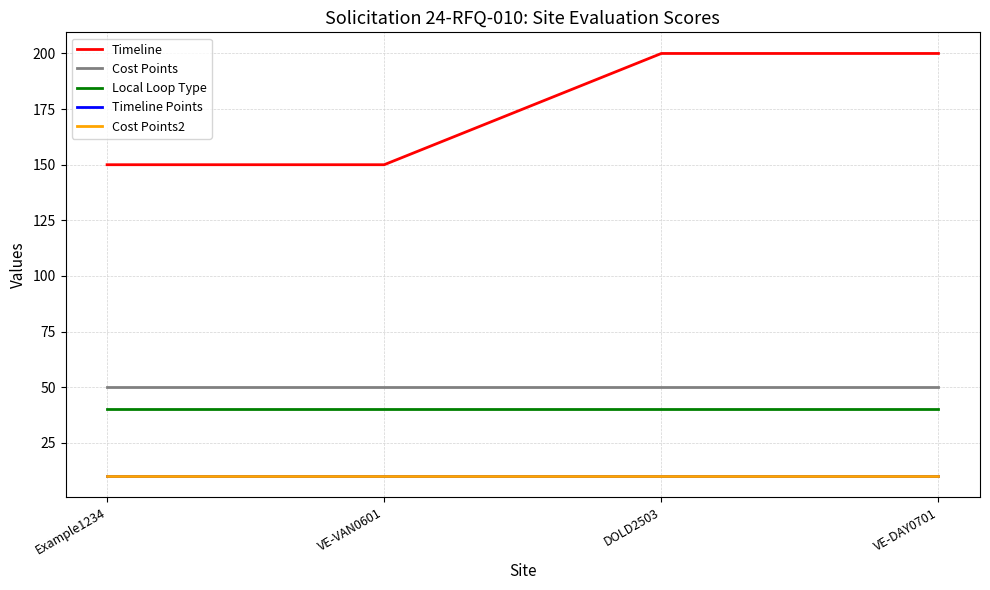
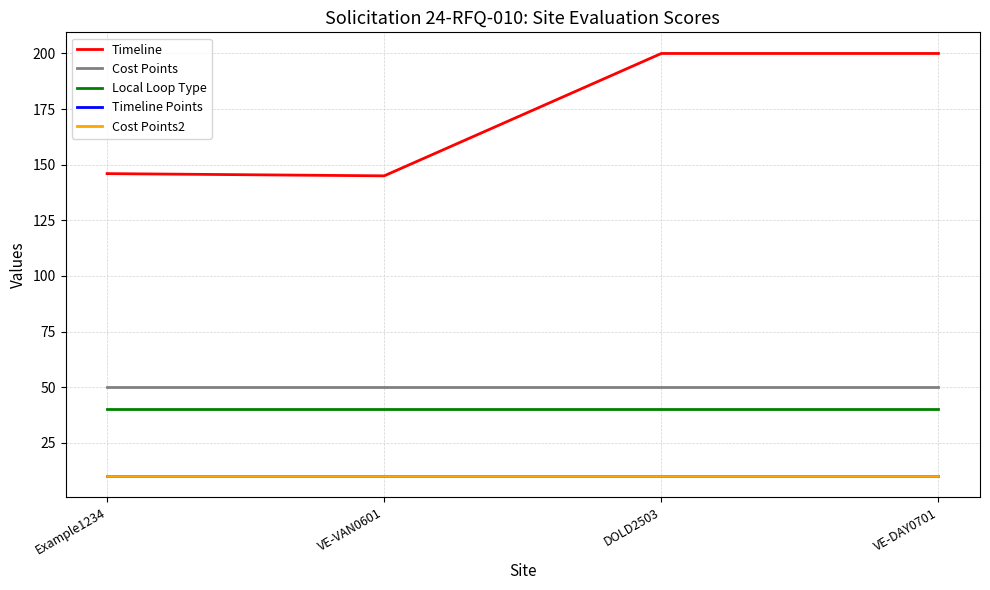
Timeline, Example1234: 150 -> 146
Timeline, VE-VAN0601: 150 -> 145
